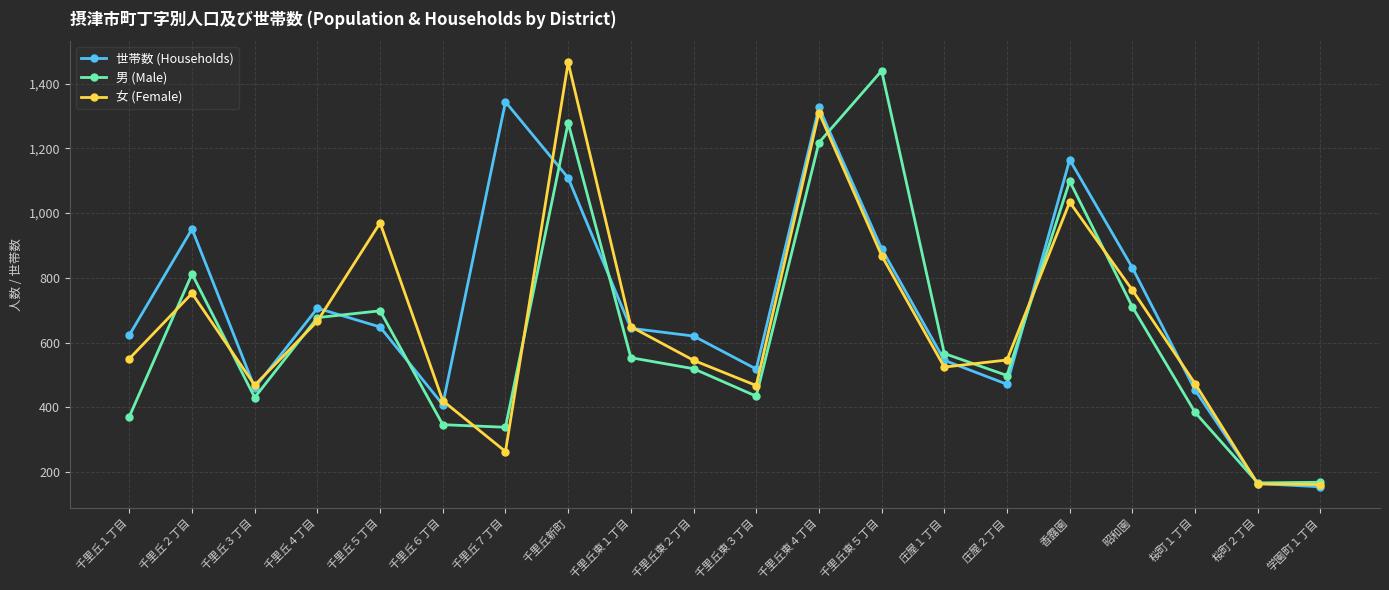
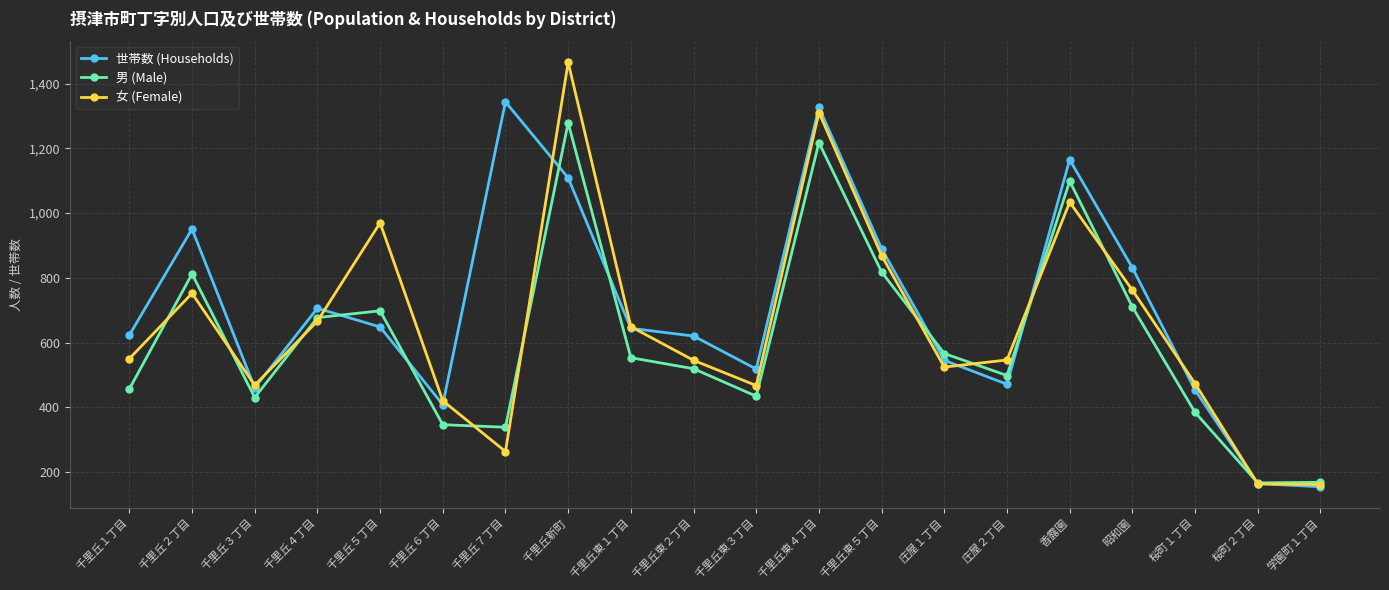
男 (Male), 千里丘１丁目: 370 -> 460
男 (Male), 千里丘東５丁目: 1,440 -> 820
